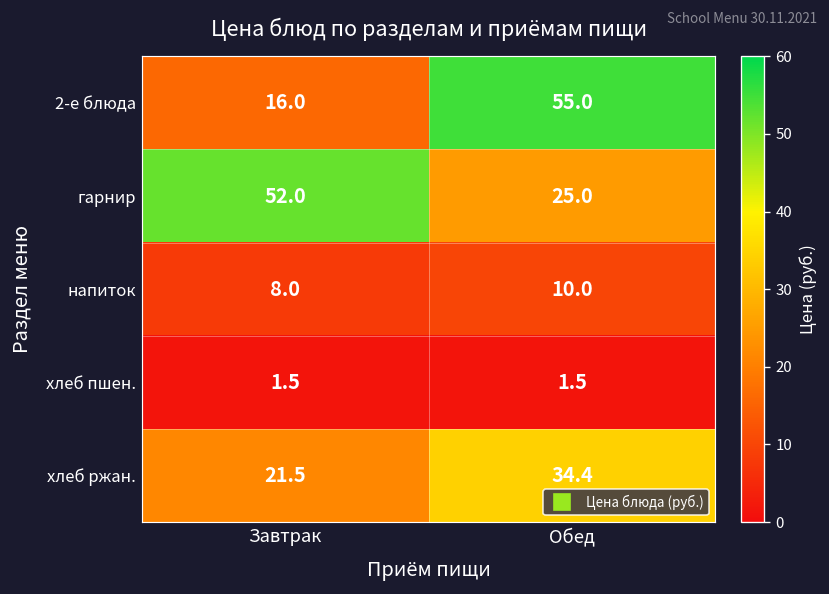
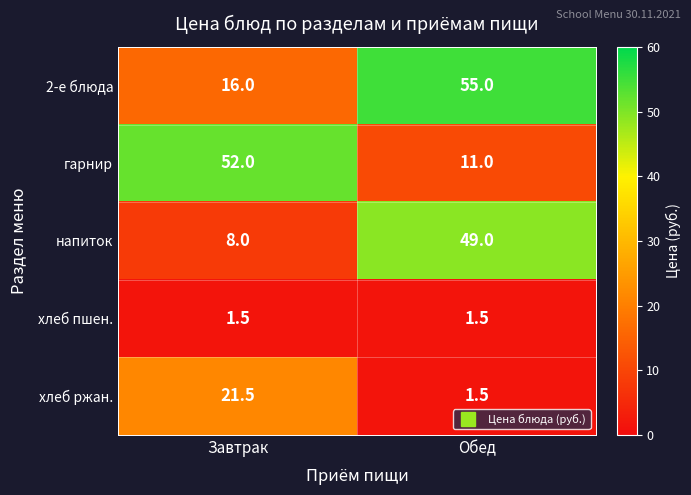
гарнир, Обед: 25.0 -> 11.0
напиток, Обед: 10.0 -> 49.0
хлеб ржан., Обед: 34.4 -> 1.5
